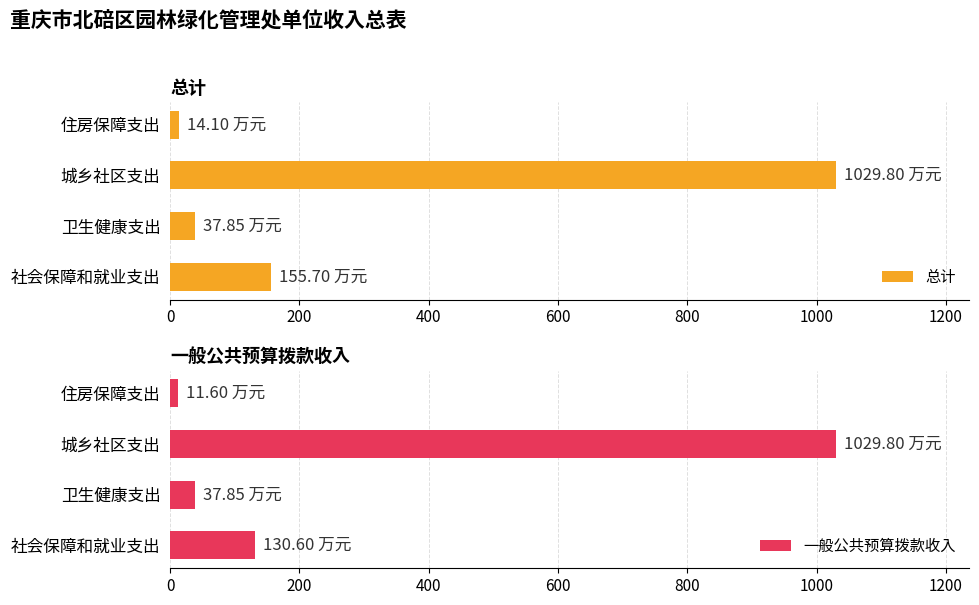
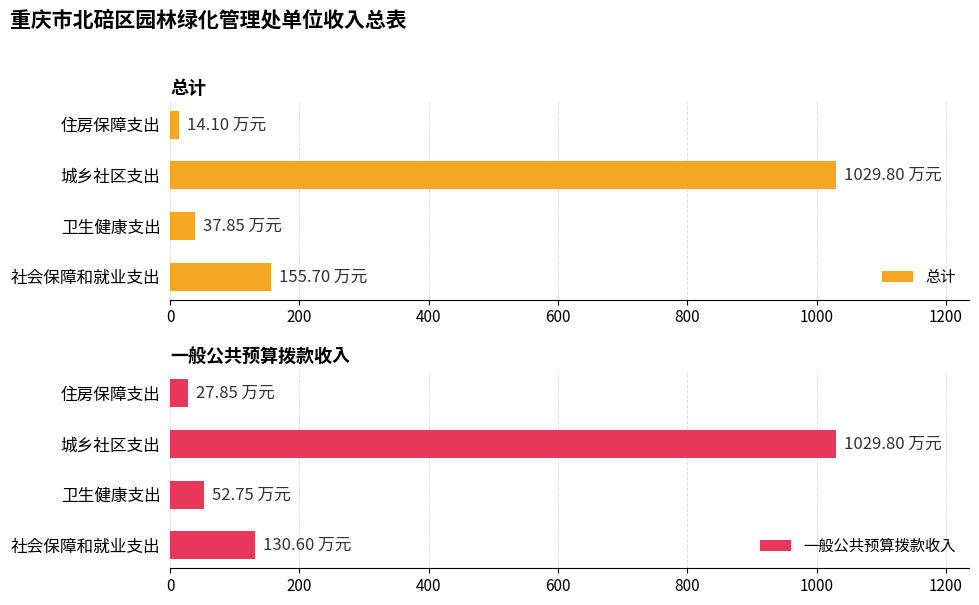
一般公共预算拨款收入, 住房保障支出: 11.60 -> 27.85
一般公共预算拨款收入, 卫生健康支出: 37.85 -> 52.75
